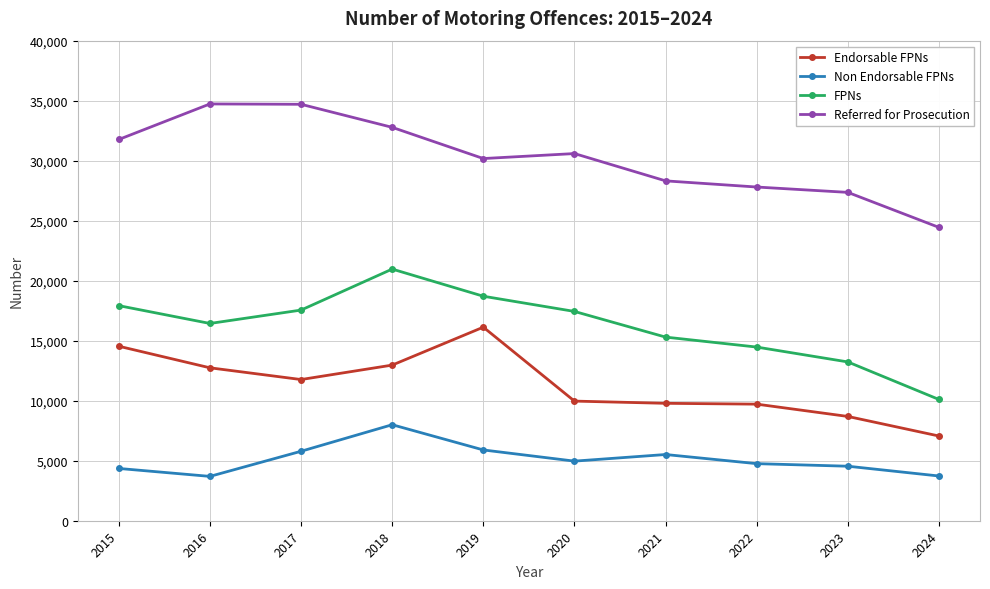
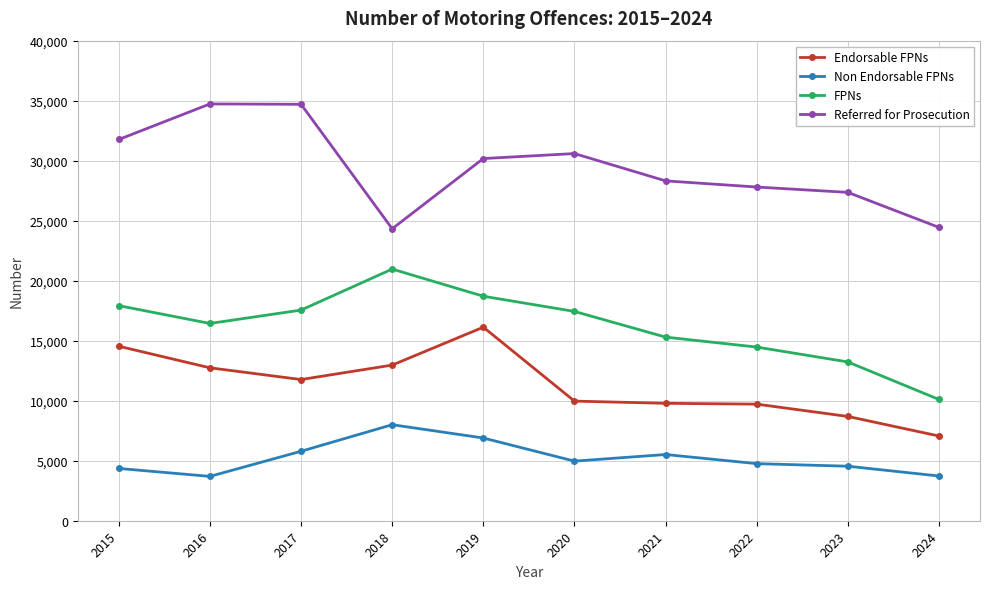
Referred for Prosecution, 2018: 32,800 -> 24,300
Non Endorsable FPNs, 2019: 5,900 -> 6,900
